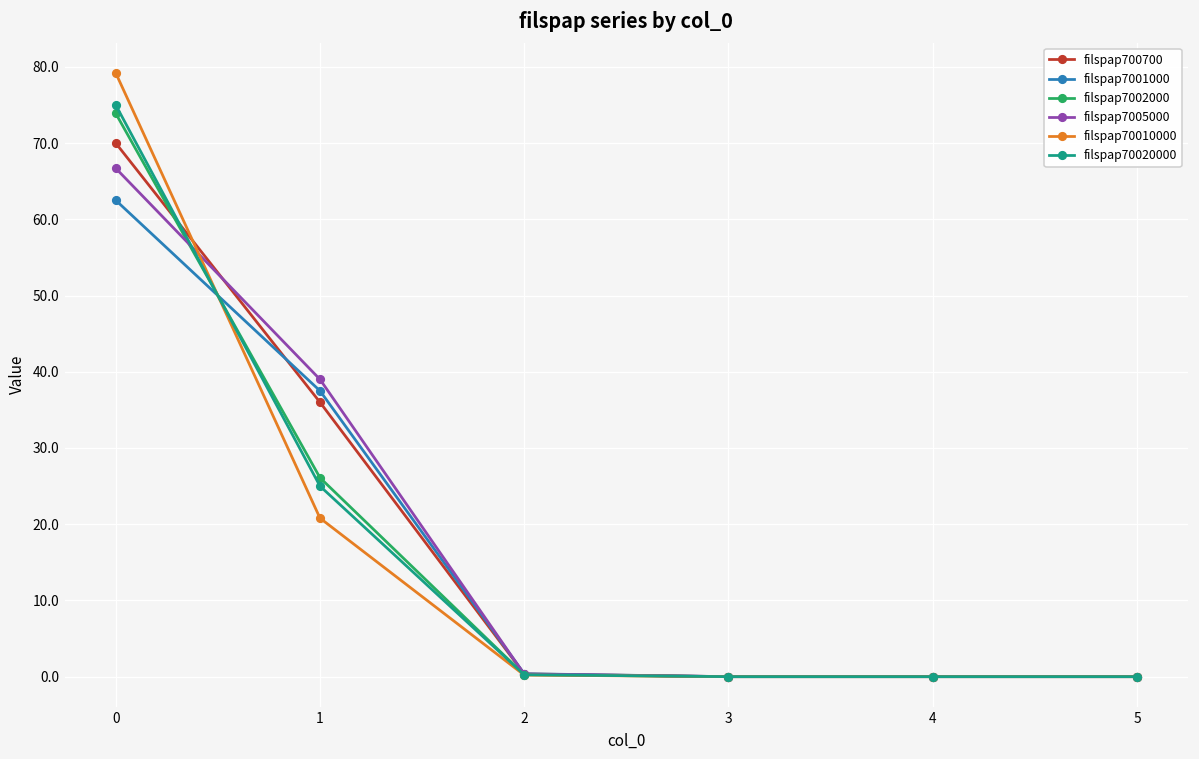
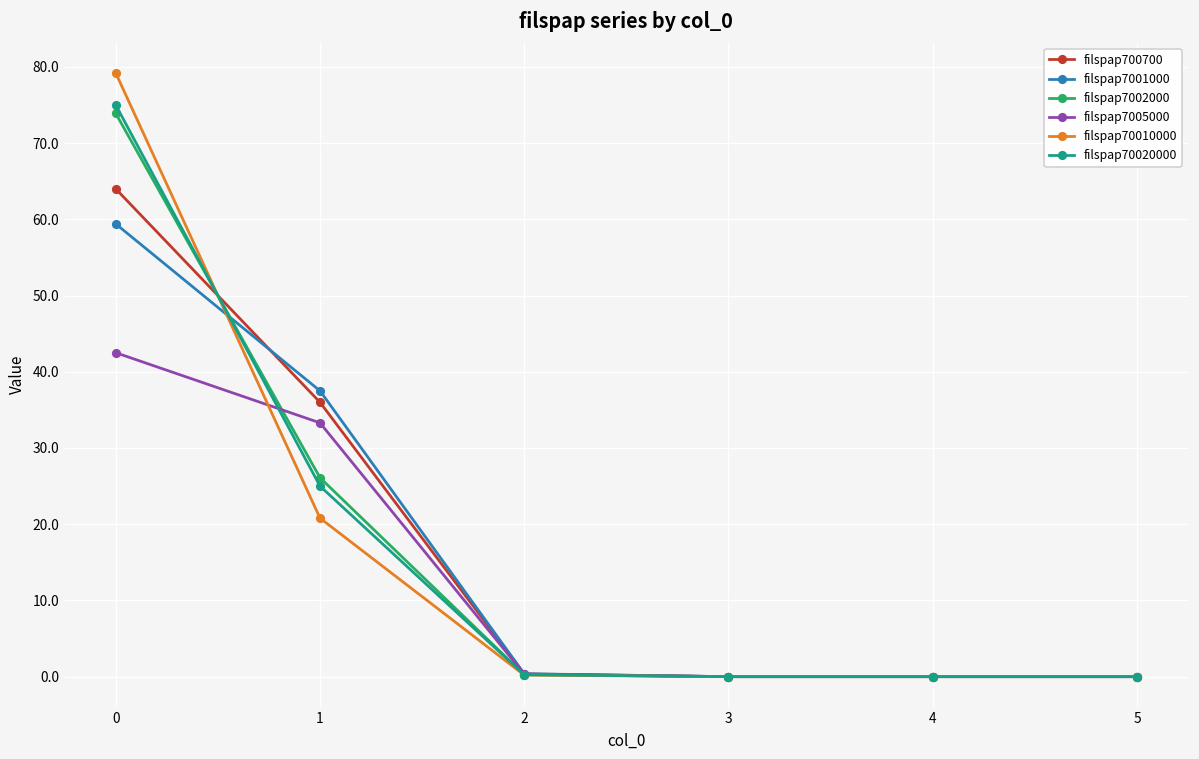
filspap700700, 0: 70 -> 64
filspap7001000, 0: 63 -> 59
filspap7005000, 0: 67 -> 43
filspap7005000, 1: 39 -> 33
